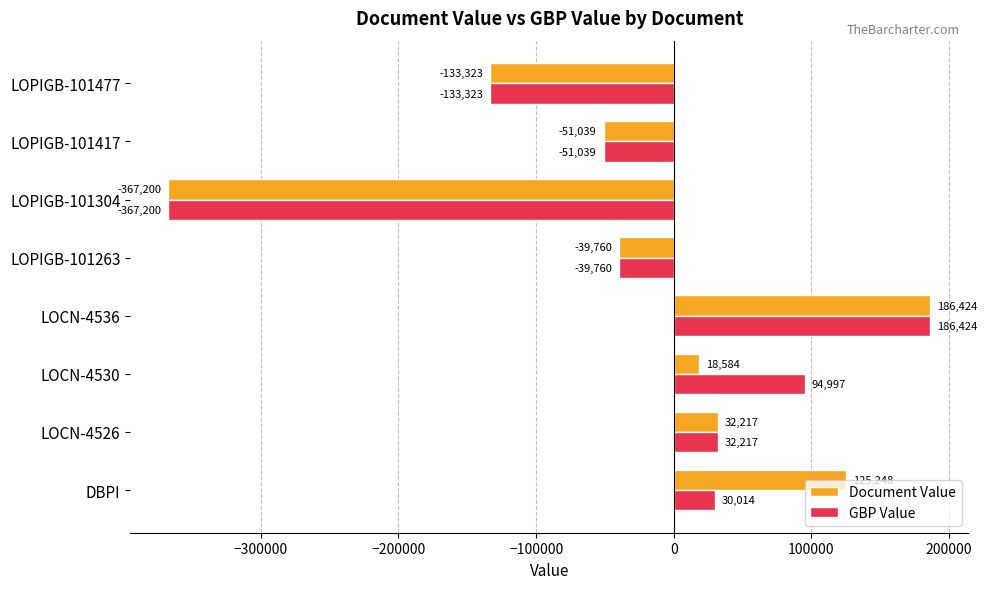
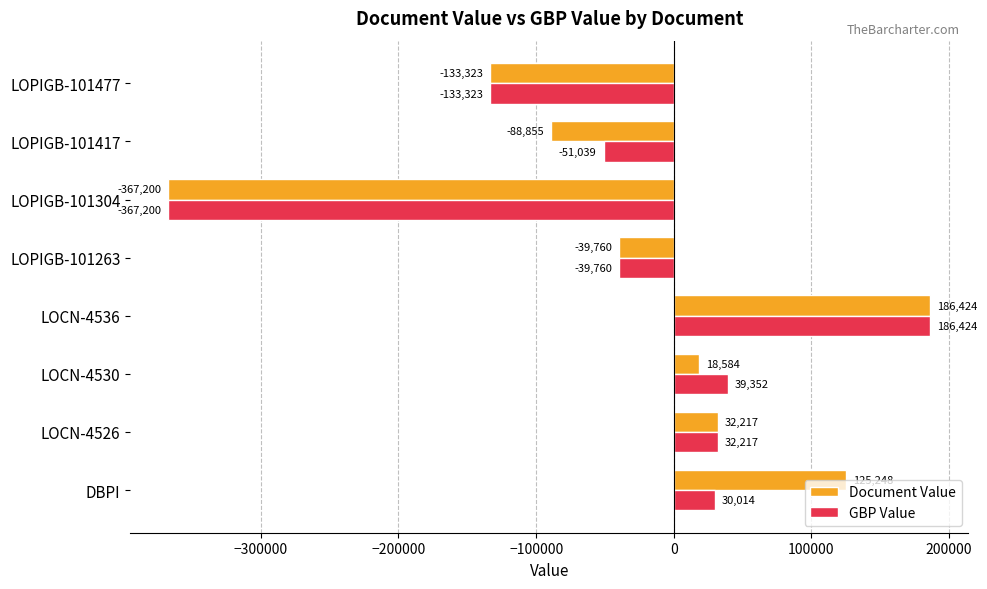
Document Value, LOPIGB-101417: -51,039 -> -88,855
GBP Value, LOCN-4530: 94,997 -> 39,352
